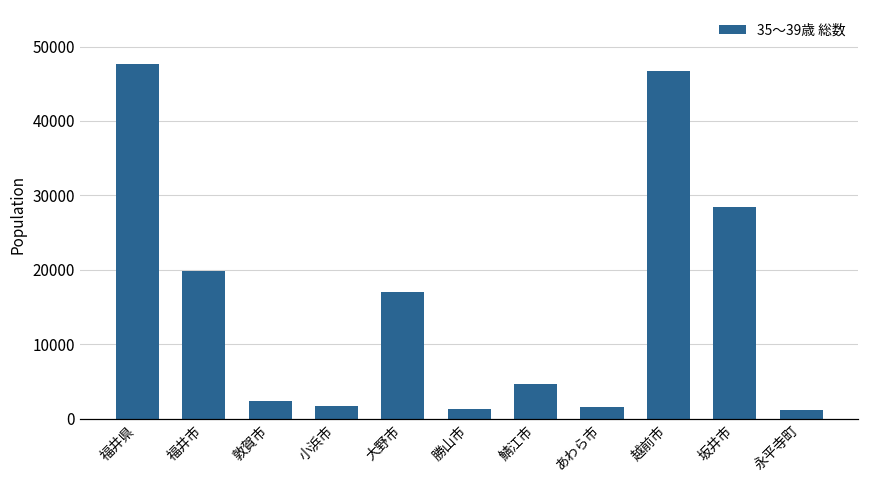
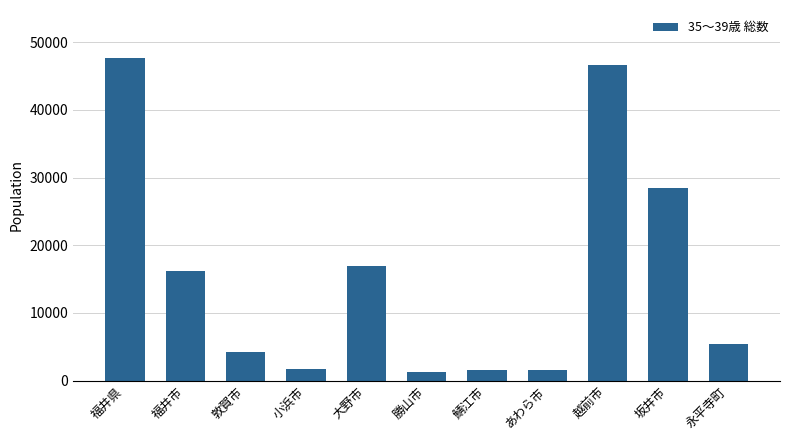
福井市: 20000 -> 16000
敦賀市: 2000 -> 4000
鯖江市: 5000 -> 2000
永平寺町: 1000 -> 5000
